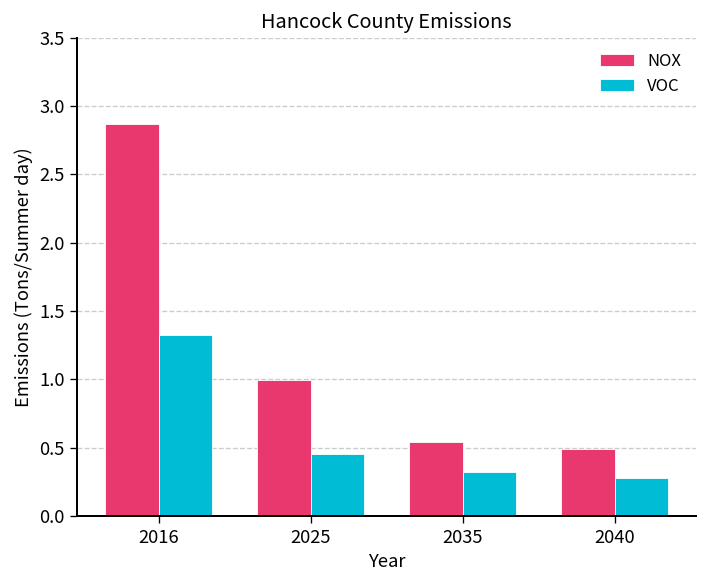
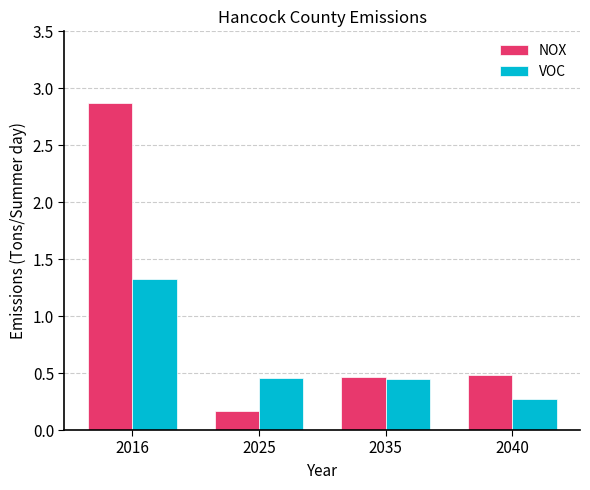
NOX, 2025: 0.99 -> 0.17
NOX, 2035: 0.54 -> 0.46
VOC, 2035: 0.32 -> 0.45
